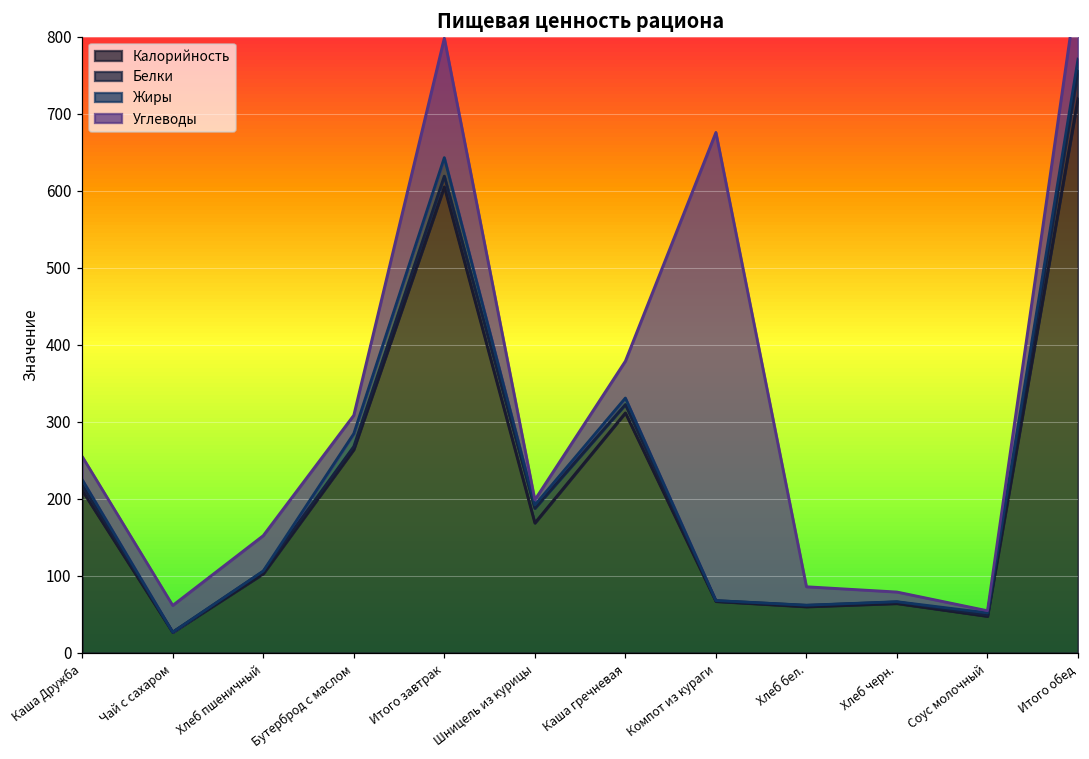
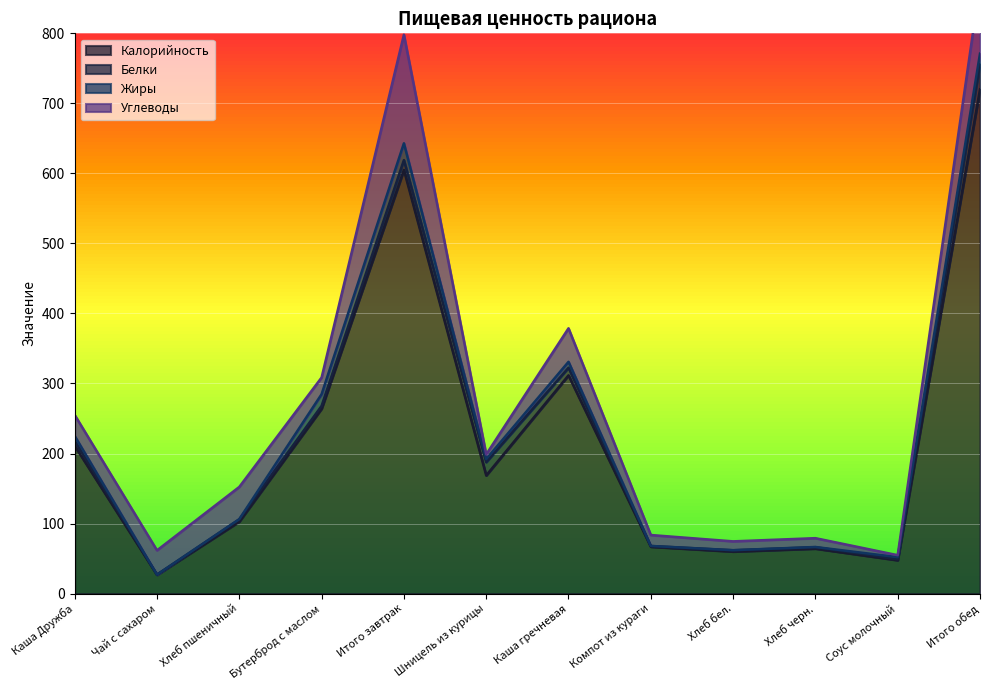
Углеводы, Компот из кураги: 610 -> 20
Углеводы, Хлеб бел.: 20 -> 10
